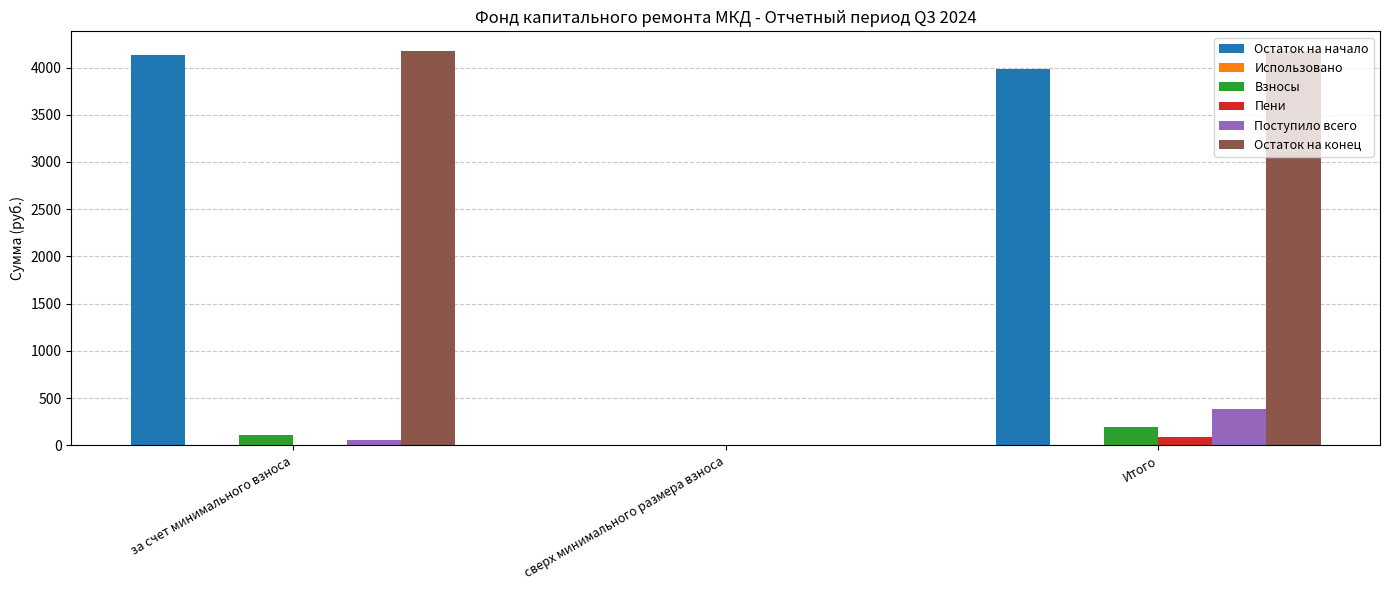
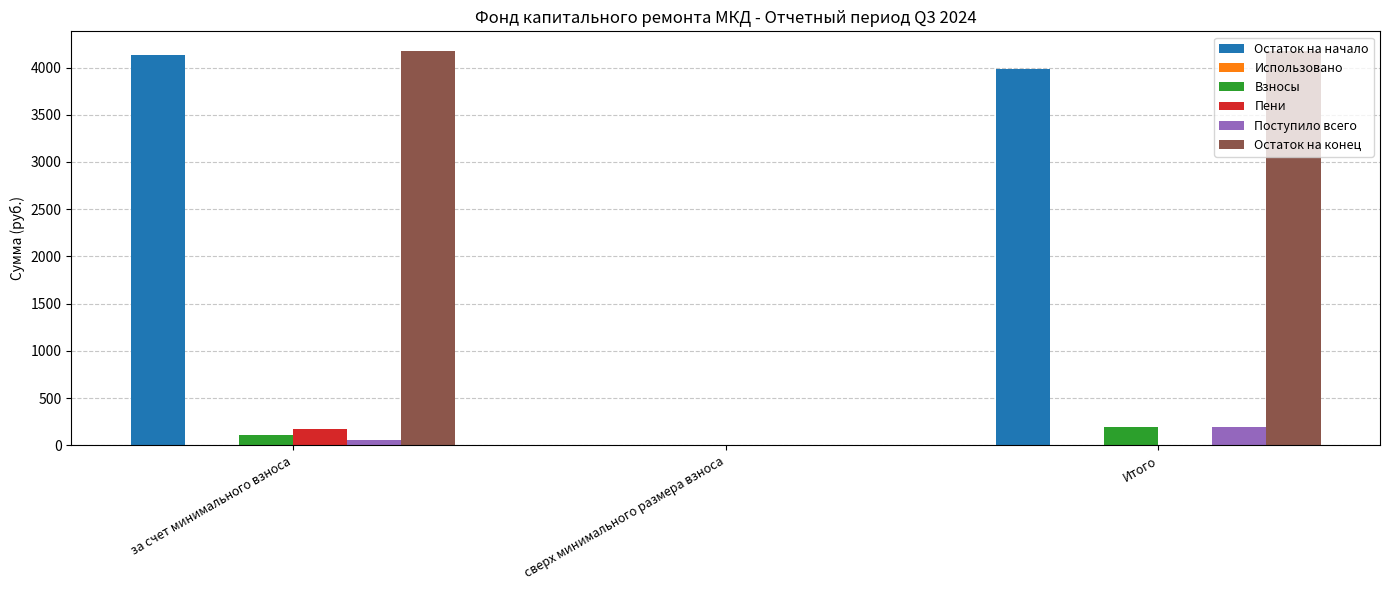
Пени, за счет минимального взноса: 0 -> 200
Пени, Итого: 100 -> 0
Поступило всего, Итого: 400 -> 200
